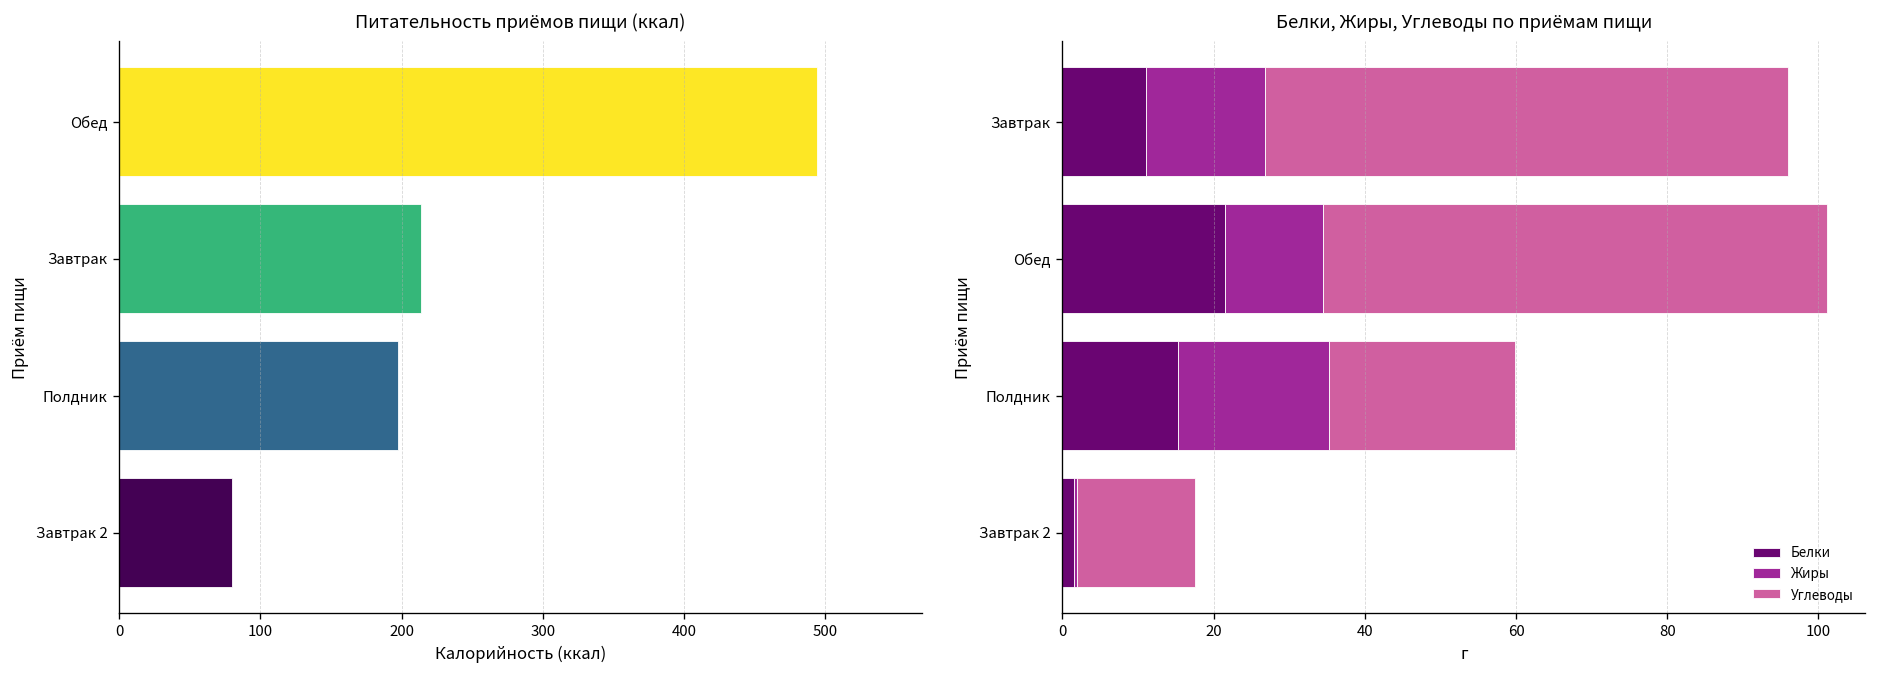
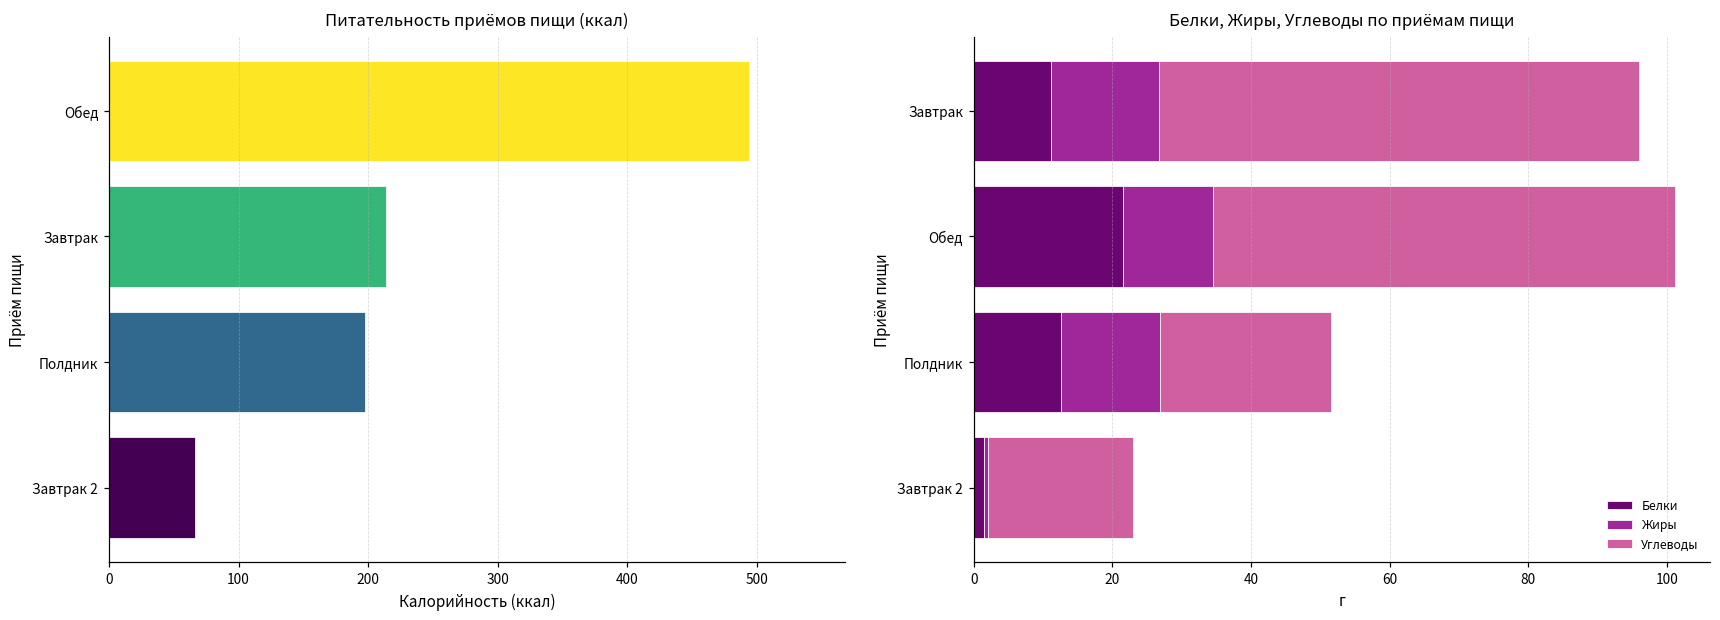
Питательность приёмов пищи (ккал), Завтрак 2: 80 -> 66
Белки, Жиры, Углеводы по приёмам пищи, Белки, Полдник: 15 -> 13
Белки, Жиры, Углеводы по приёмам пищи, Жиры, Полдник: 20 -> 14
Белки, Жиры, Углеводы по приёмам пищи, Углеводы, Завтрак 2: 16 -> 21
